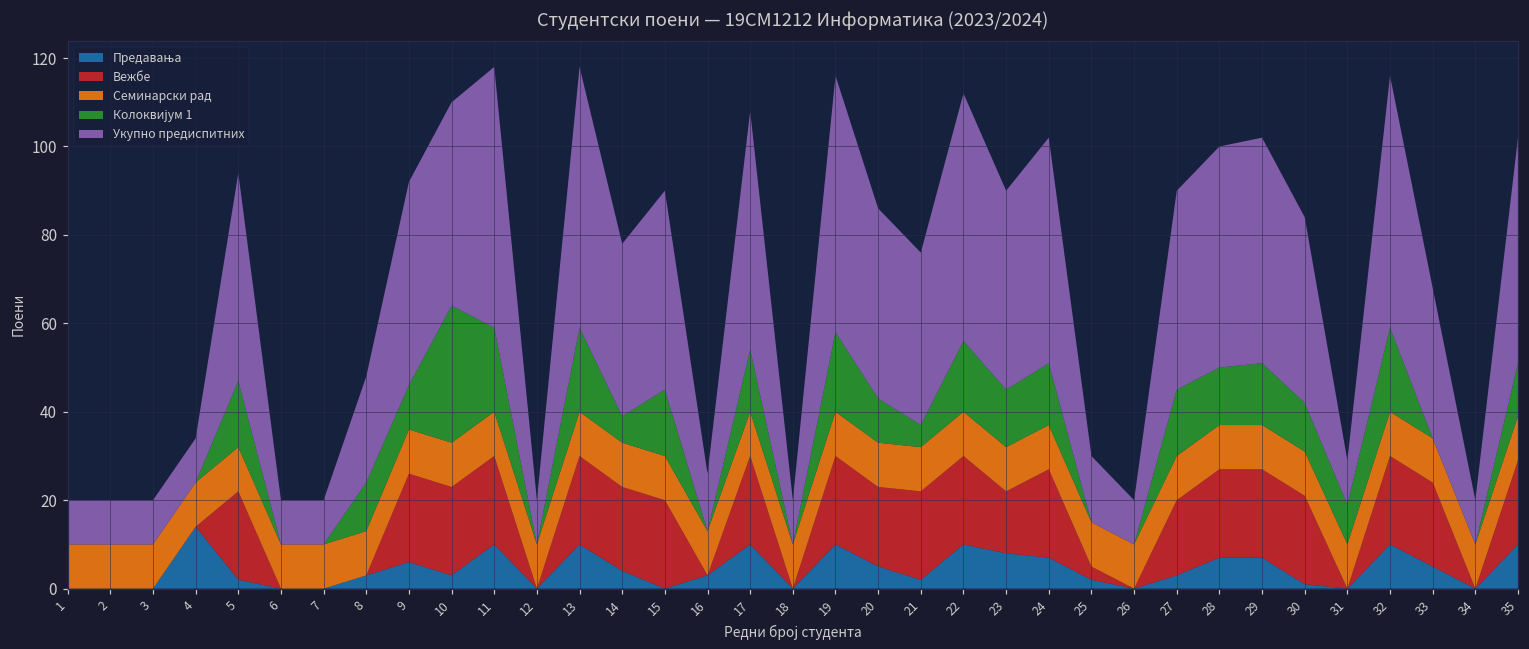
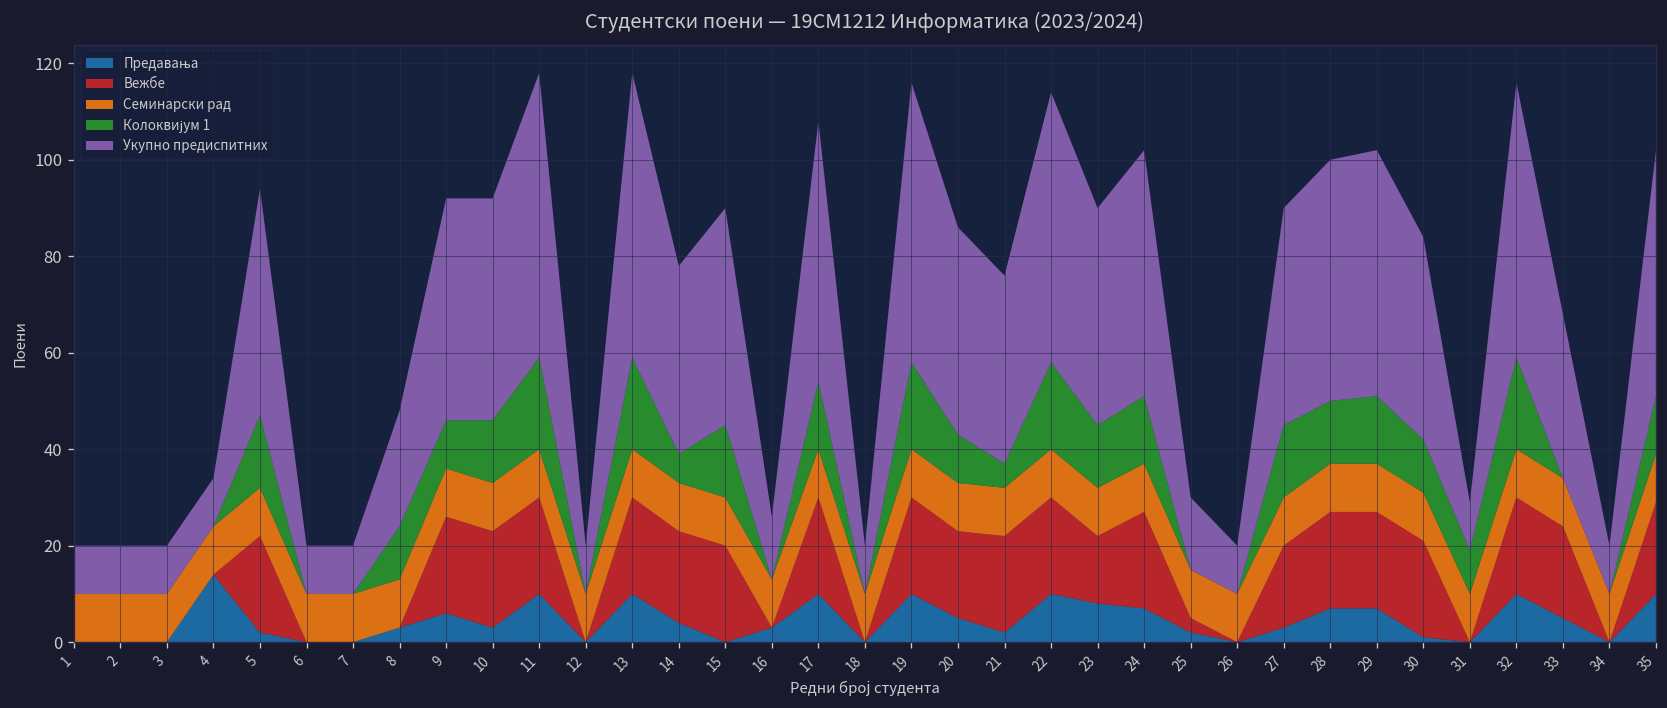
Колоквијум 1, 10: 31 -> 13
Колоквијум 1, 22: 16 -> 18
